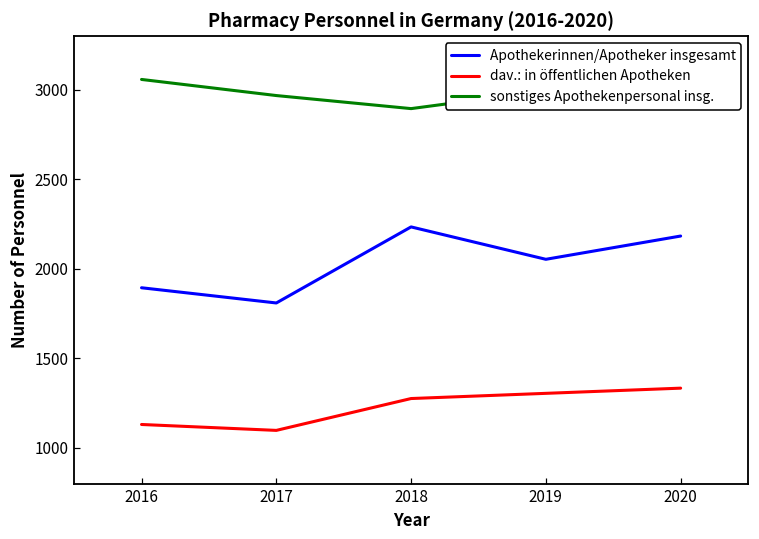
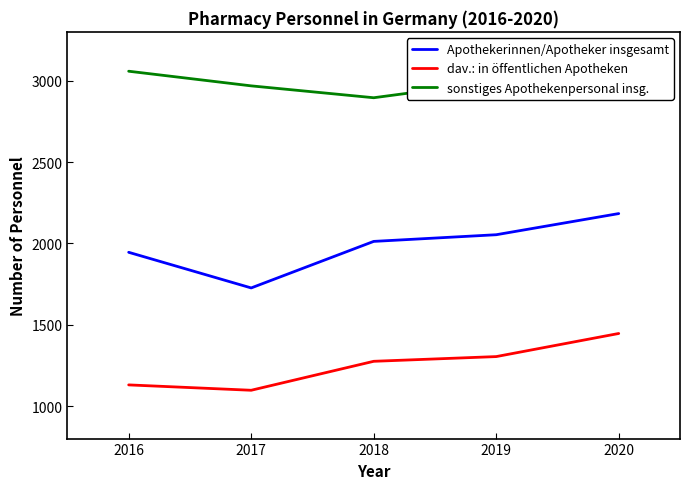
Apothekerinnen/Apotheker insgesamt, 2016: 1890 -> 1950
Apothekerinnen/Apotheker insgesamt, 2017: 1810 -> 1730
Apothekerinnen/Apotheker insgesamt, 2018: 2230 -> 2010
dav.: in öffentlichen Apotheken, 2020: 1330 -> 1450
